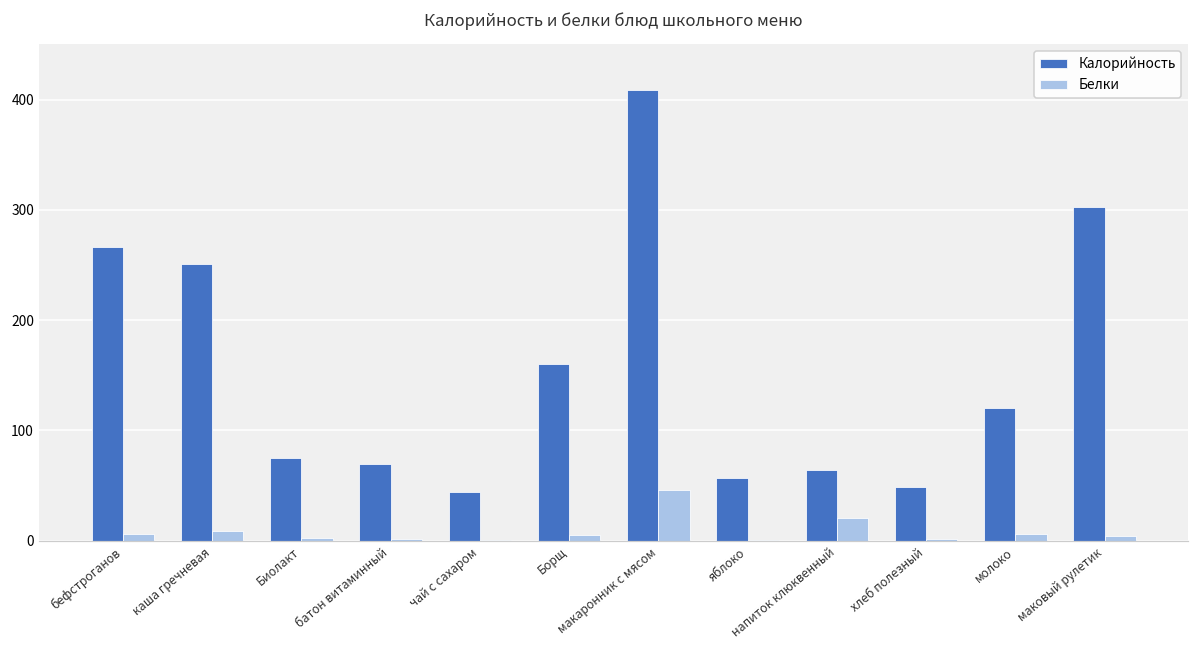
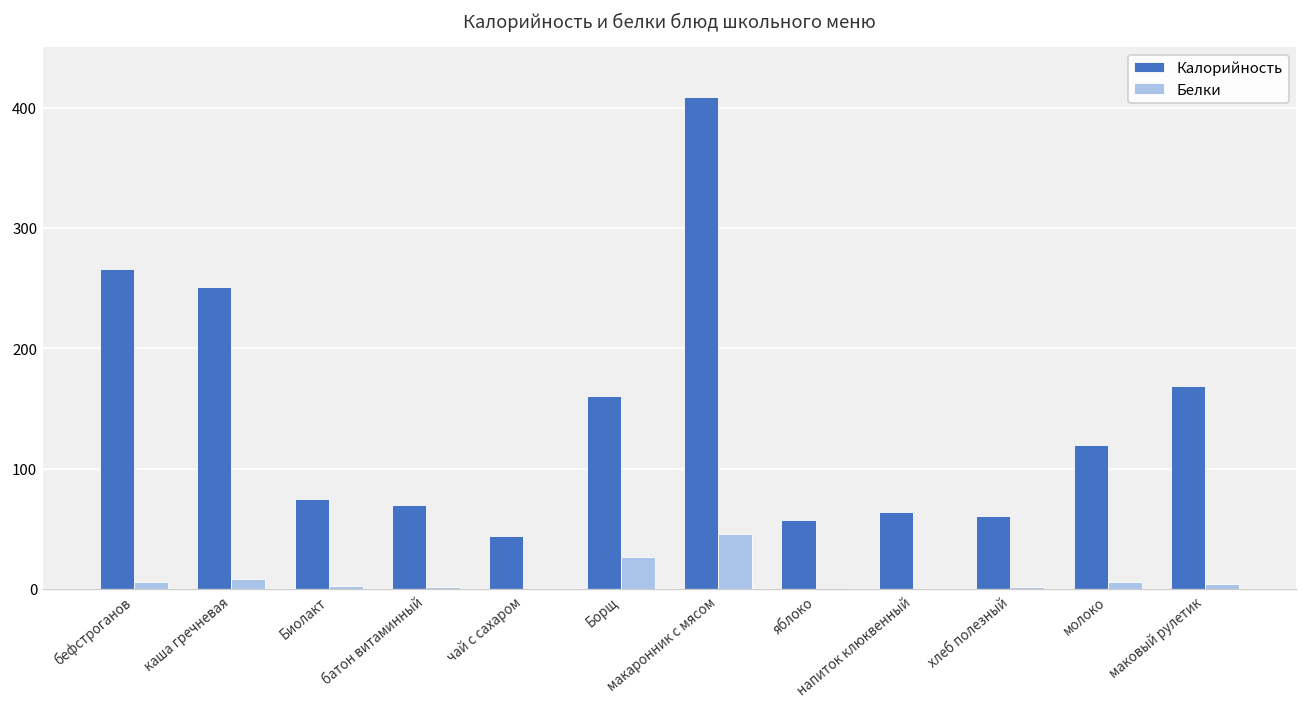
Белки, Борщ: 5 -> 27
Белки, напиток клюквенный: 20 -> 0
Калорийность, хлеб полезный: 49 -> 61
Калорийность, маковый рулетик: 303 -> 169
